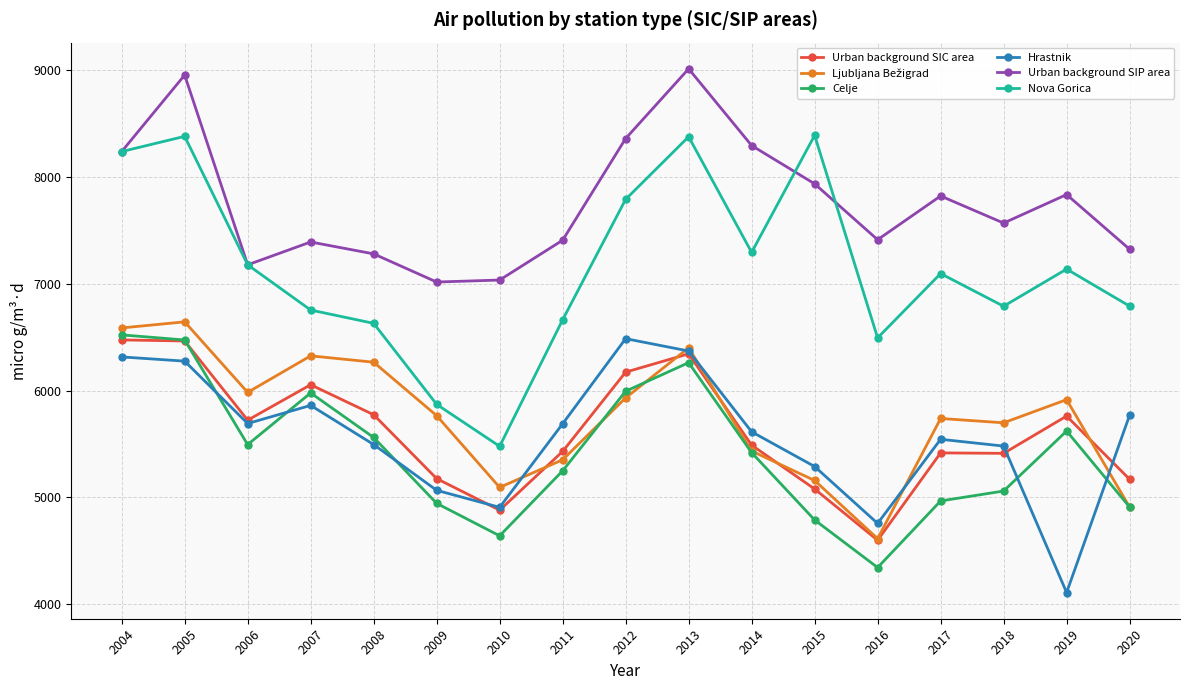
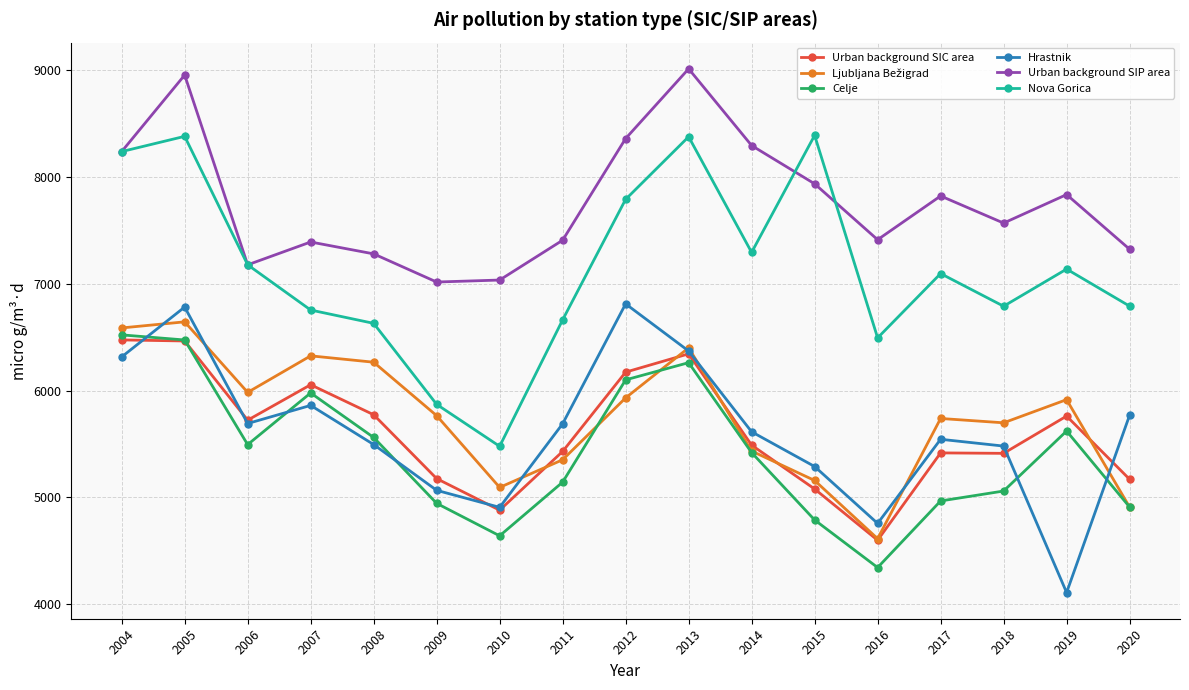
Hrastnik, 2005: 6280 -> 6780
Celje, 2011: 5250 -> 5140
Celje, 2012: 5990 -> 6100
Hrastnik, 2012: 6490 -> 6810
